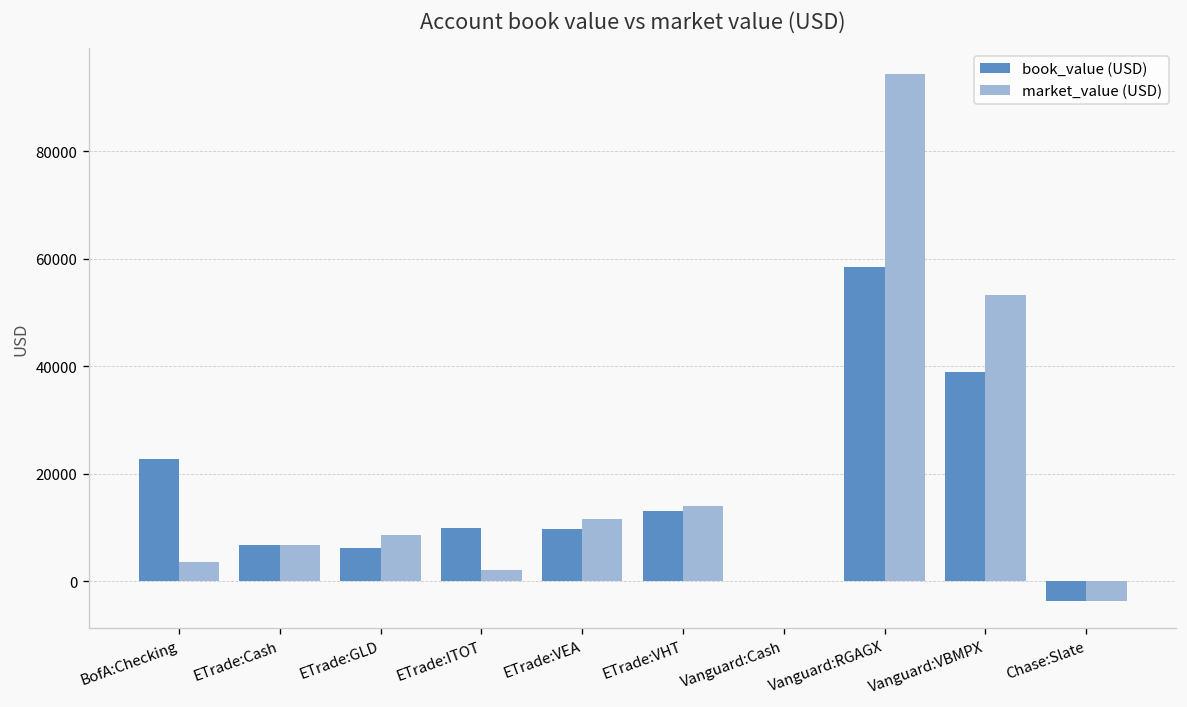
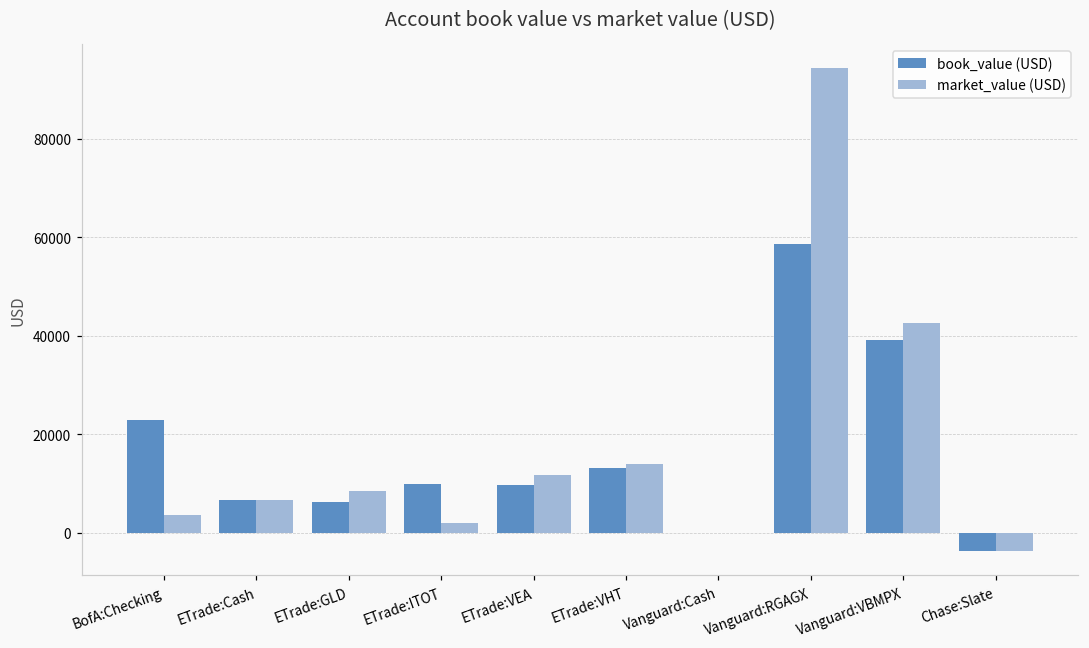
market_value (USD), Vanguard:VBMPX: 53000 -> 42000
